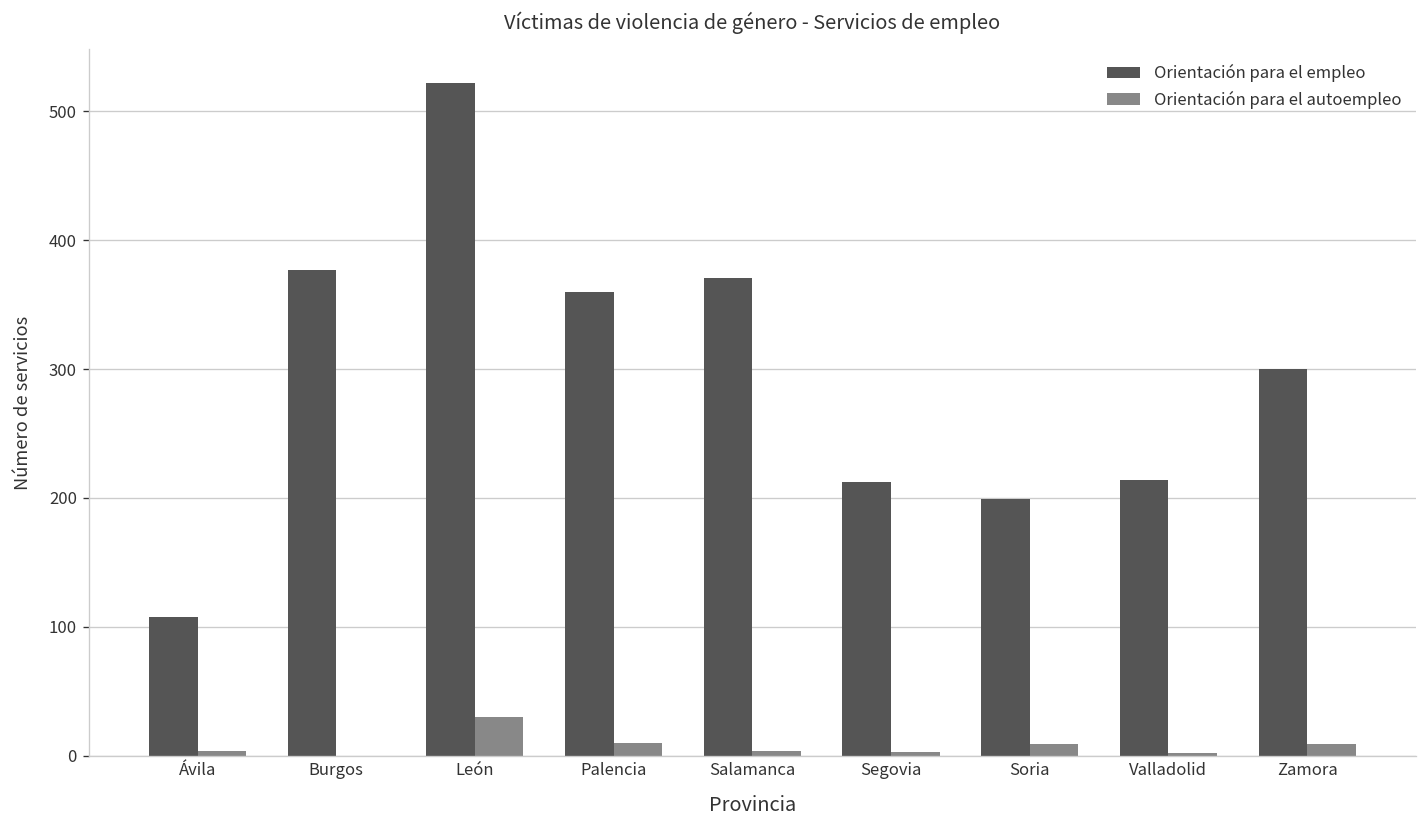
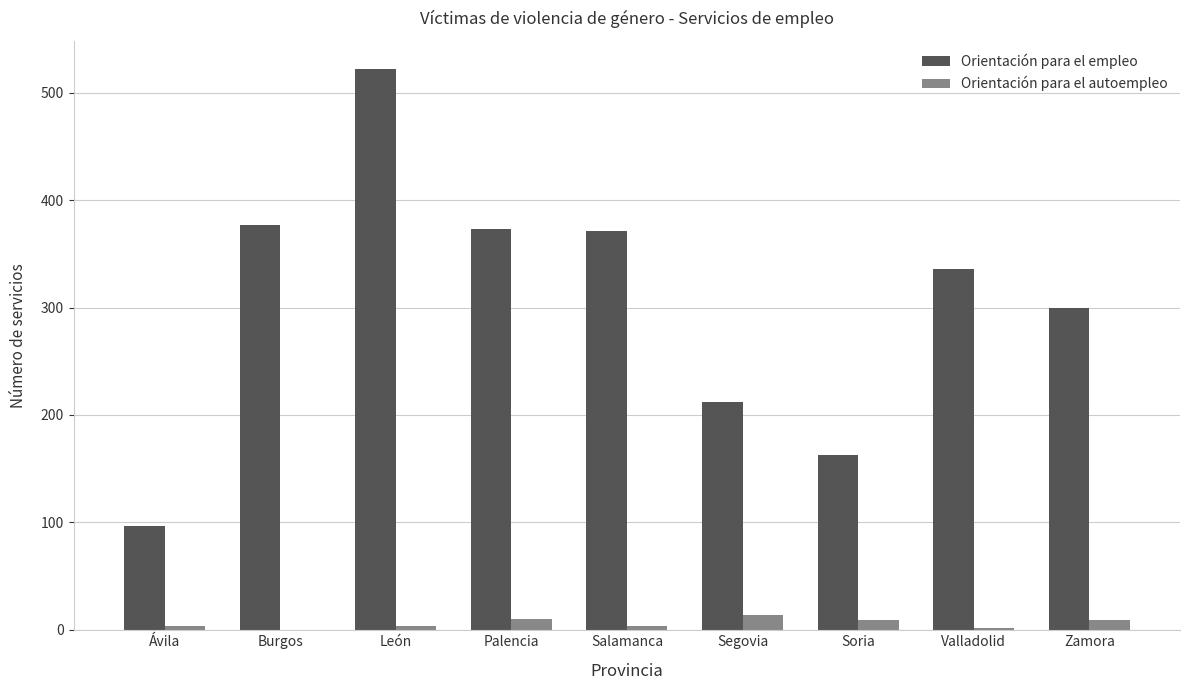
Orientación para el empleo, Ávila: 108 -> 97
Orientación para el autoempleo, León: 30 -> 4
Orientación para el empleo, Palencia: 360 -> 373
Orientación para el autoempleo, Segovia: 3 -> 14
Orientación para el empleo, Soria: 199 -> 163
Orientación para el empleo, Valladolid: 214 -> 336
